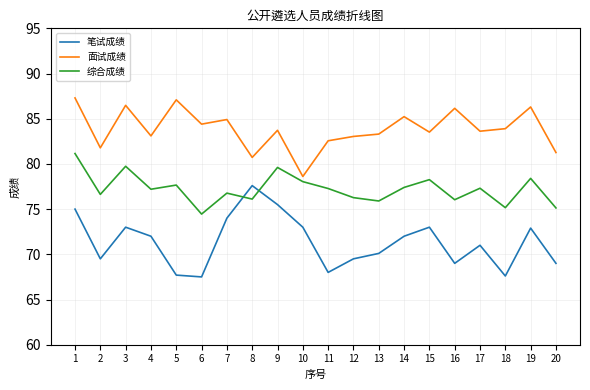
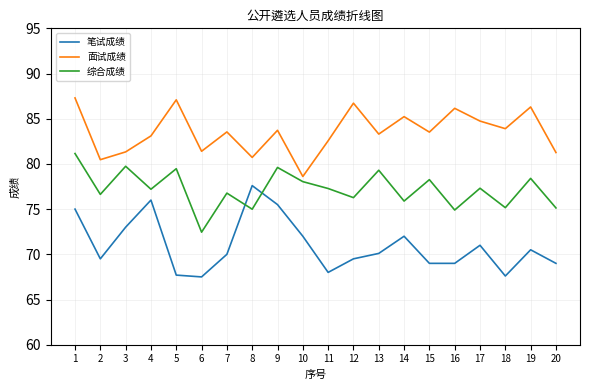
面试成绩, 2: 82 -> 80
面试成绩, 3: 86 -> 81
笔试成绩, 4: 72 -> 76
综合成绩, 5: 78 -> 79
面试成绩, 6: 84 -> 81
综合成绩, 6: 74 -> 72
笔试成绩, 7: 74 -> 70
面试成绩, 7: 85 -> 84
综合成绩, 8: 76 -> 75
笔试成绩, 10: 73 -> 72
面试成绩, 12: 83 -> 87
综合成绩, 13: 76 -> 79
综合成绩, 14: 77 -> 76
笔试成绩, 15: 73 -> 69
综合成绩, 16: 76 -> 75
面试成绩, 17: 84 -> 85
笔试成绩, 19: 73 -> 71
